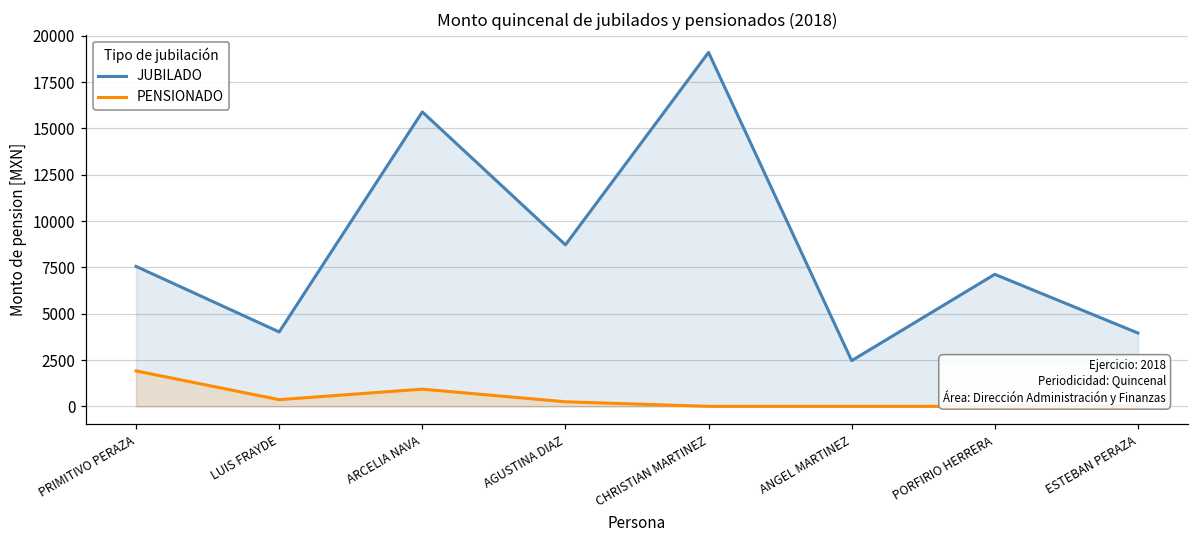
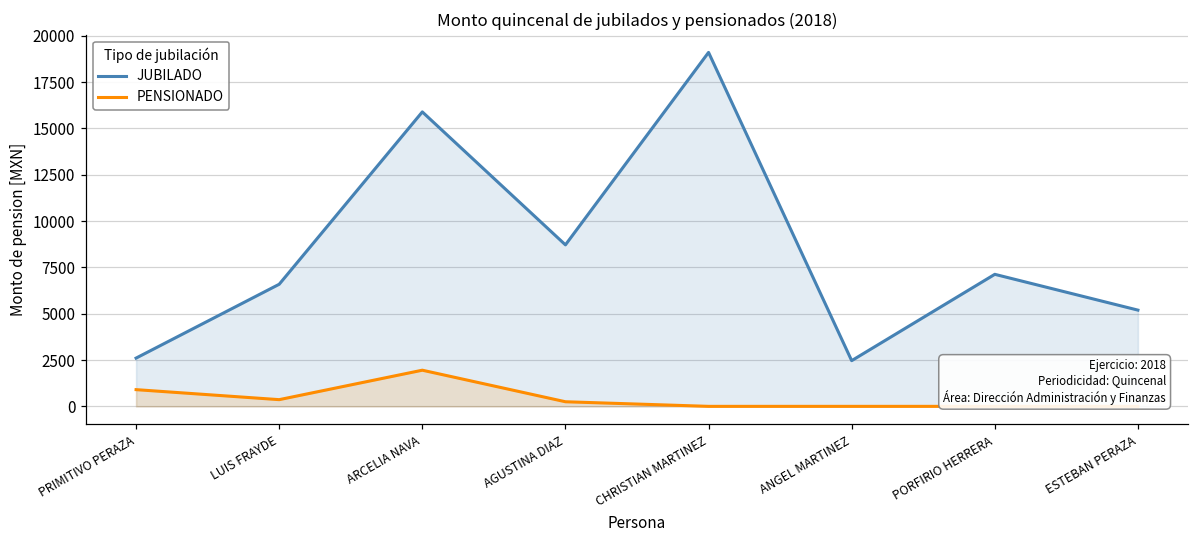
JUBILADO, PRIMITIVO PERAZA: 7600 -> 2600
PENSIONADO, PRIMITIVO PERAZA: 1900 -> 900
JUBILADO, LUIS FRAYDE: 4000 -> 6600
PENSIONADO, ARCELIA NAVA: 900 -> 2000
JUBILADO, ESTEBAN PERAZA: 4000 -> 5200
